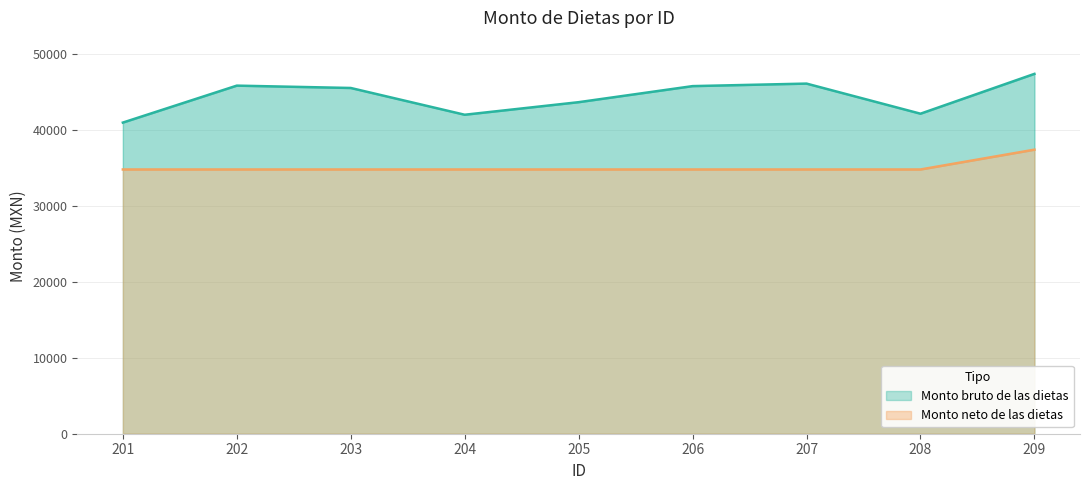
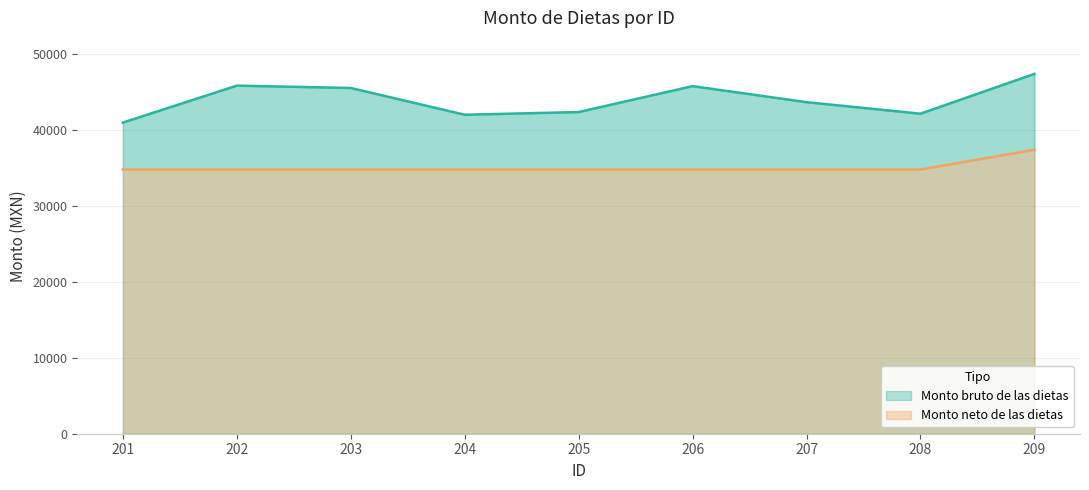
Monto bruto de las dietas, 205: 44000 -> 42000
Monto bruto de las dietas, 207: 46000 -> 44000
